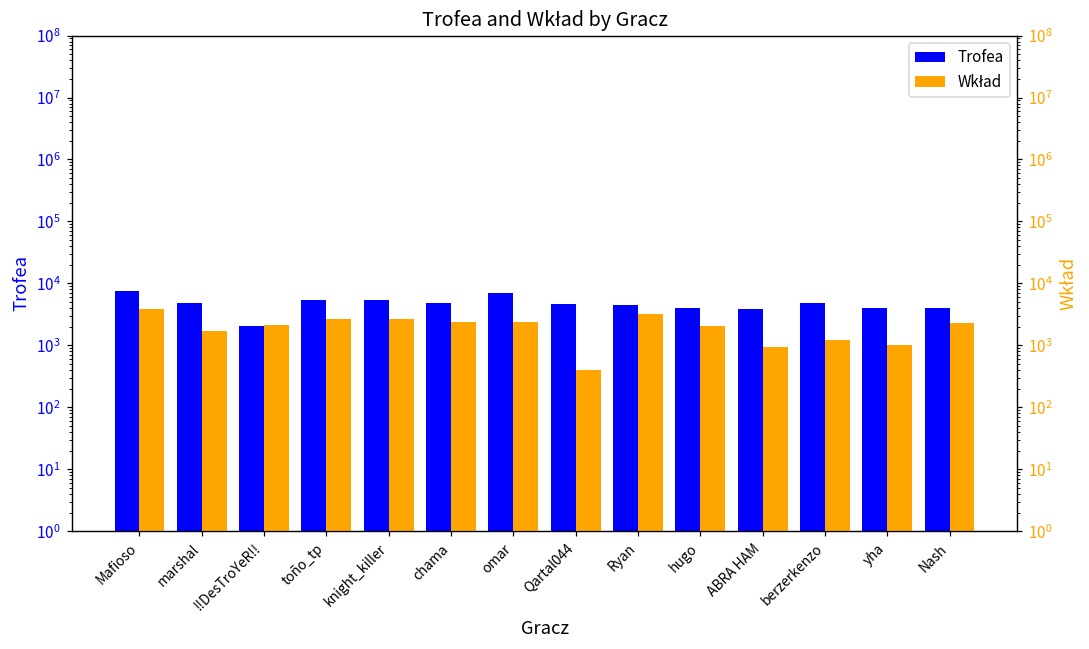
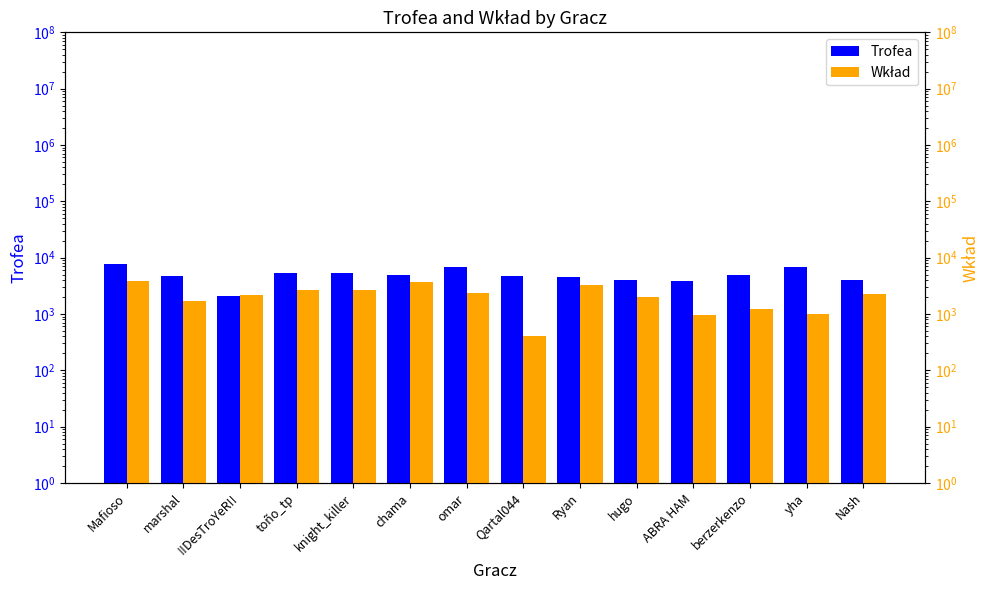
Trofea, yha: 4000 -> 7000
Wkład, chama: 2400 -> 4000
